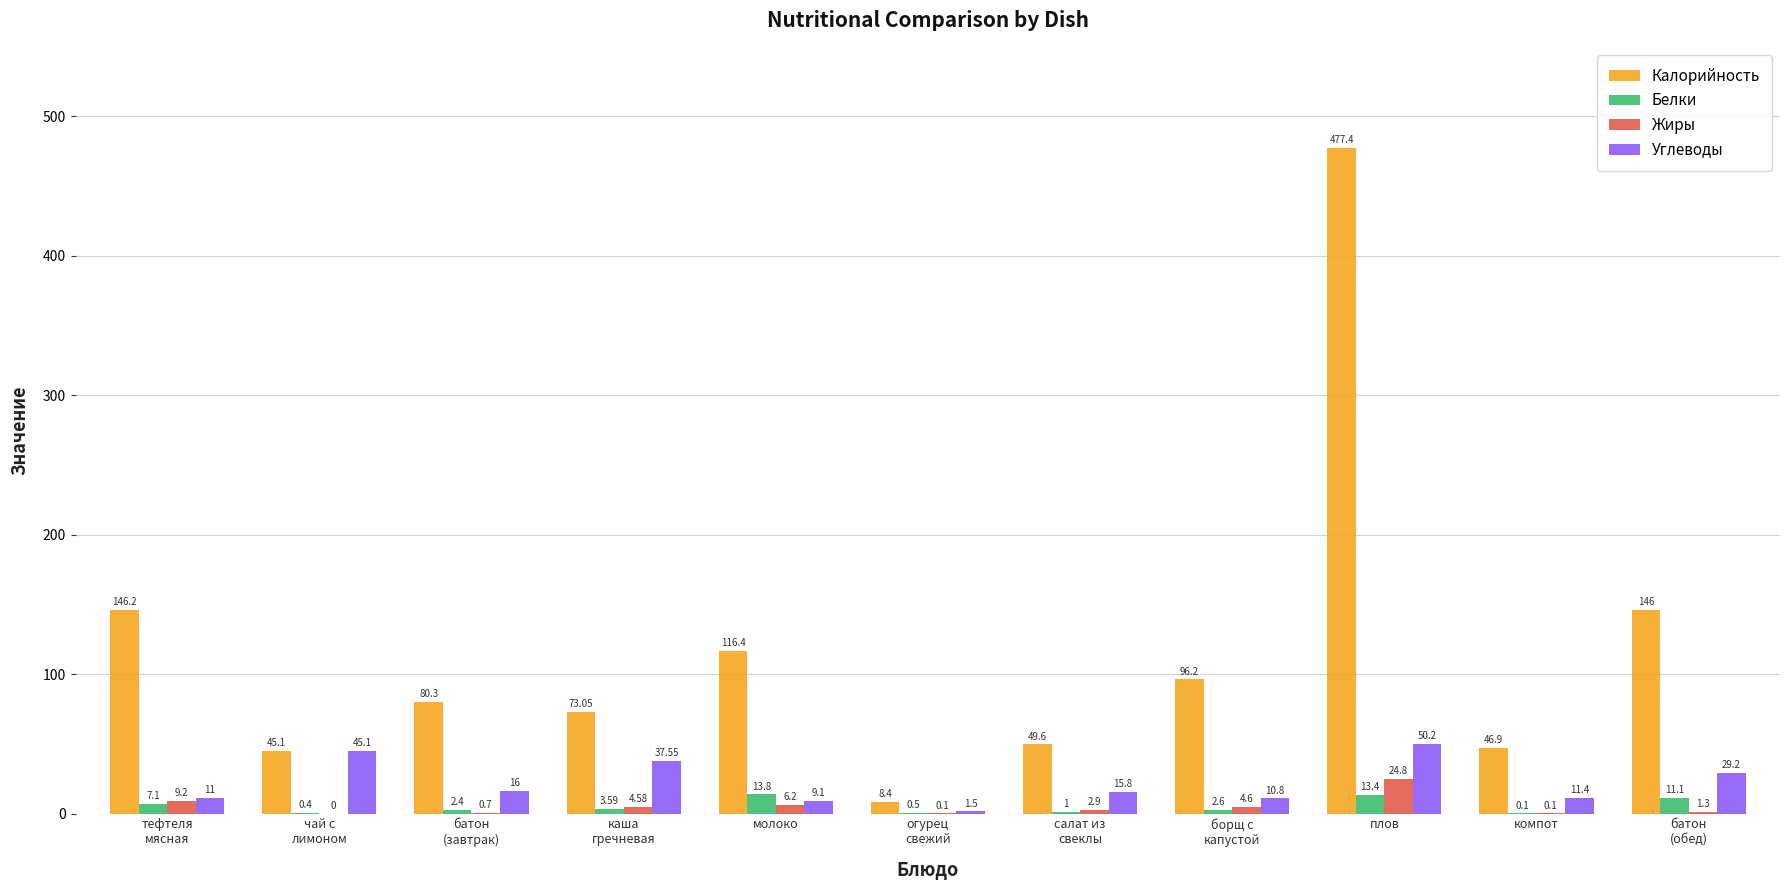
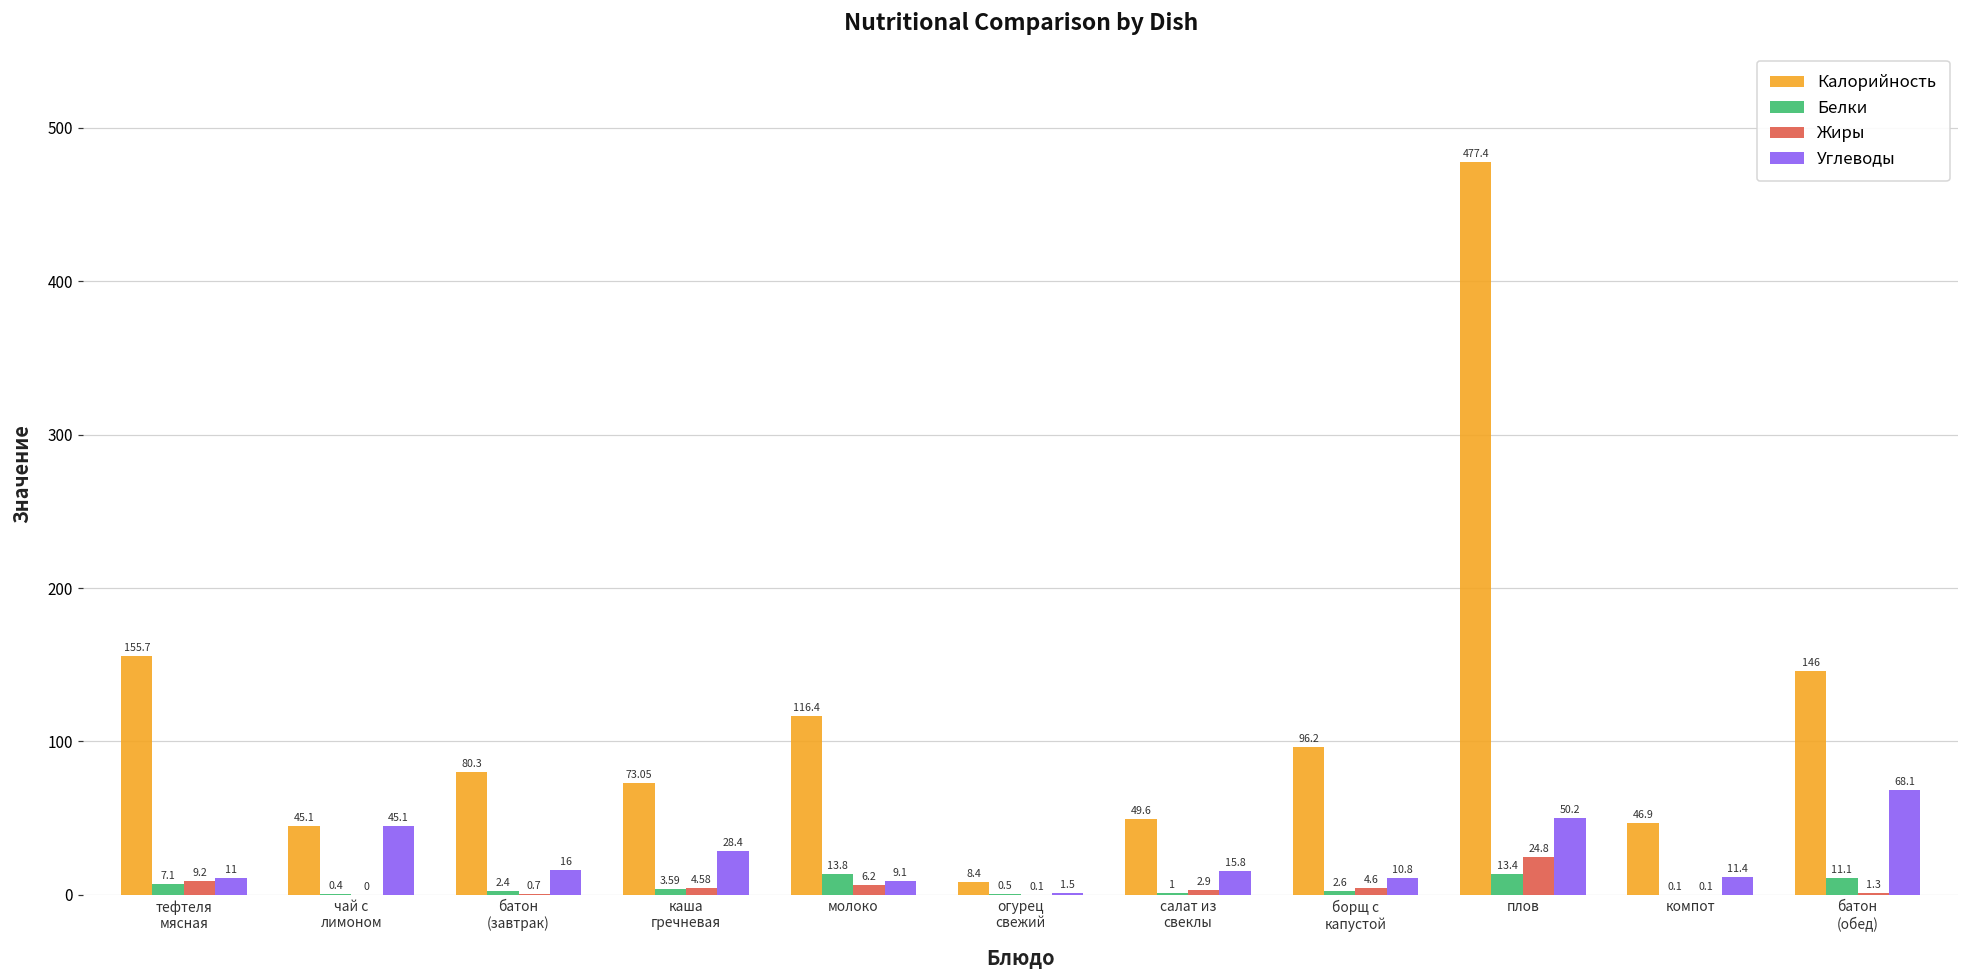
Калорийность, тефтеля мясная: 146.2 -> 155.7
Углеводы, каша гречневая: 37.55 -> 28.4
Углеводы, батон (обед): 29.2 -> 68.1
